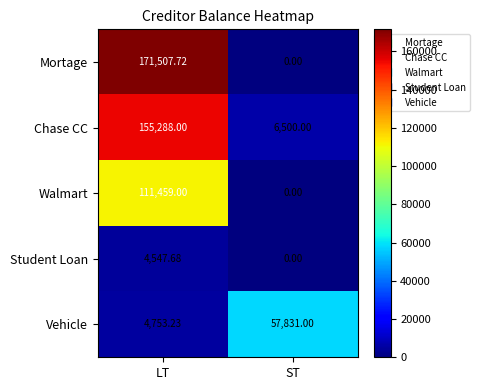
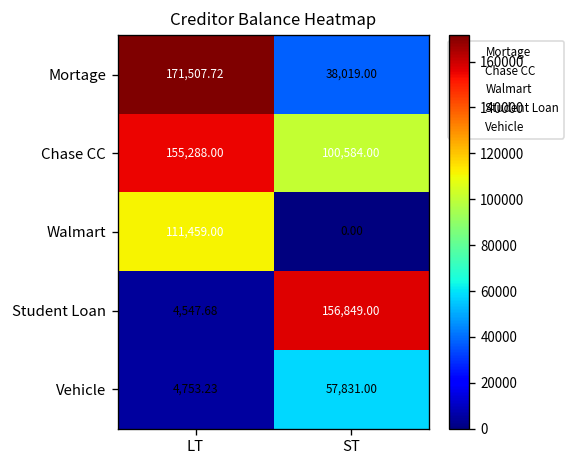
Mortage, ST: 0.00 -> 38,019.00
Chase CC, ST: 6,500.00 -> 100,584.00
Student Loan, ST: 0.00 -> 156,849.00
